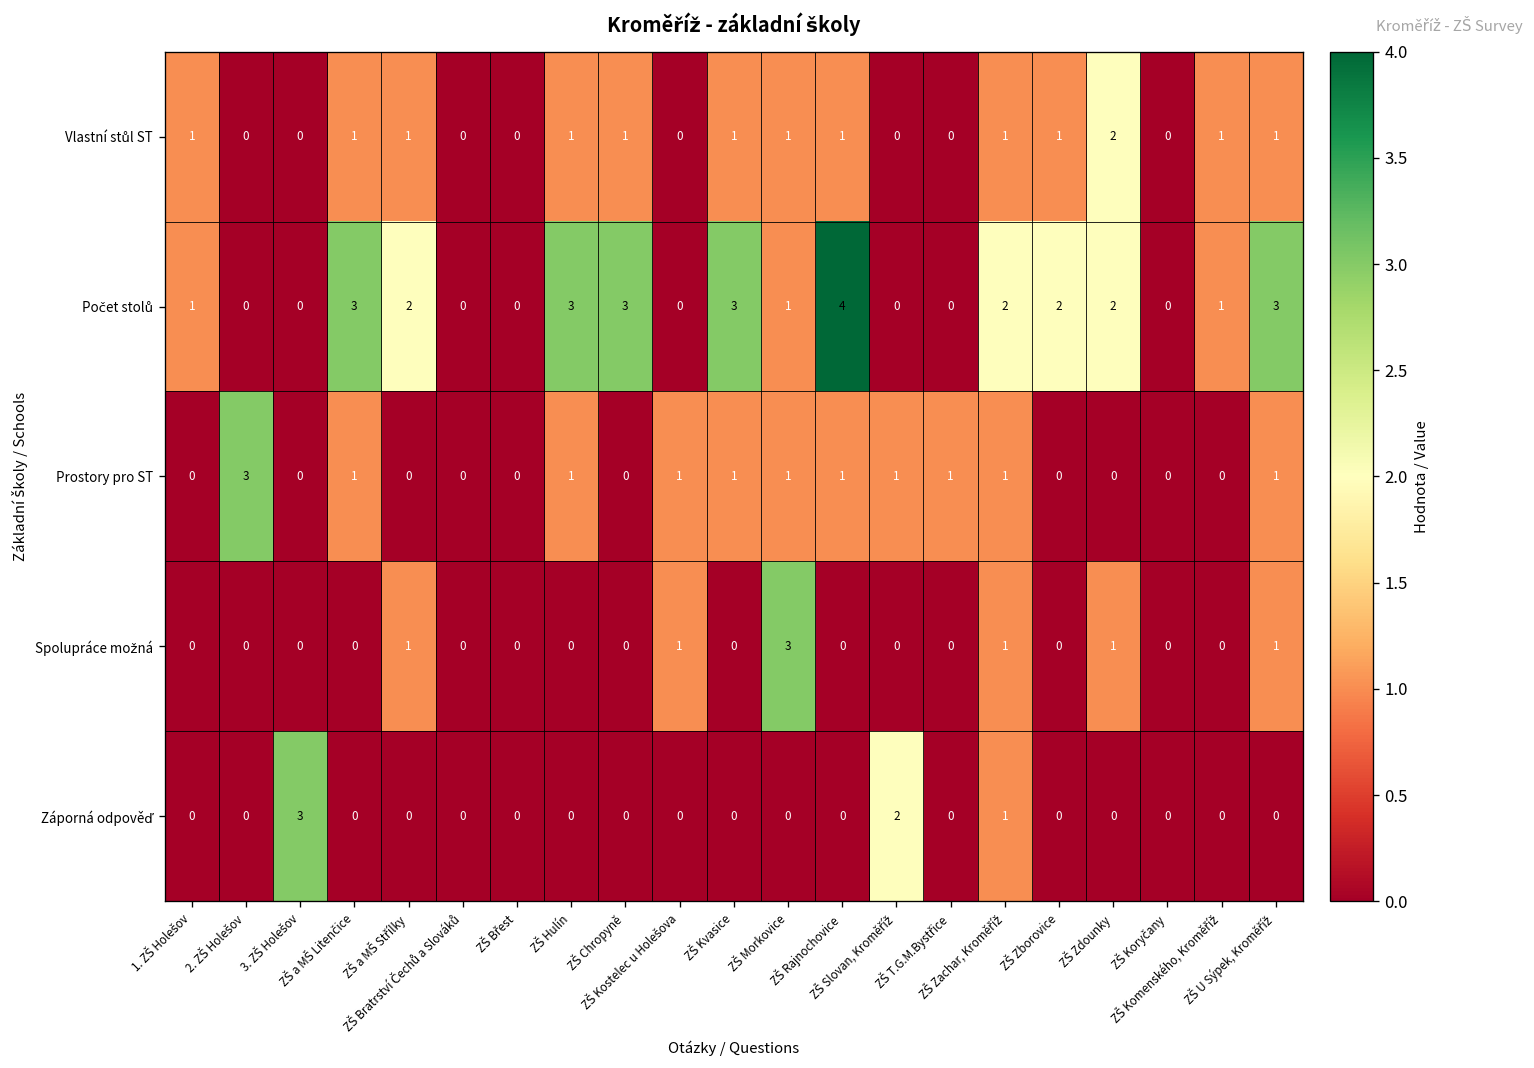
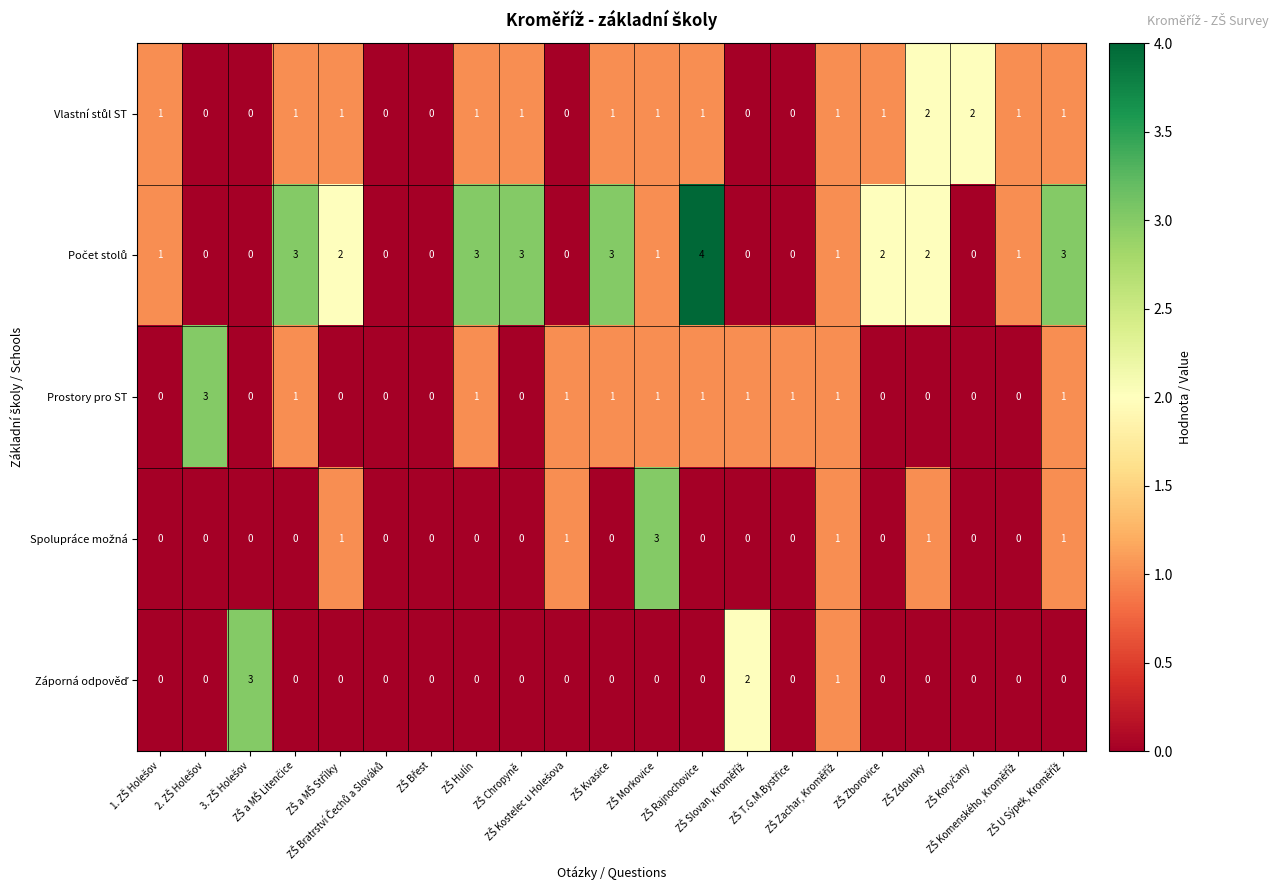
Vlastní stůl ST, ZŠ Koryčany: 0 -> 2
Počet stolů, ZŠ Zachar, Kroměříž: 2 -> 1
